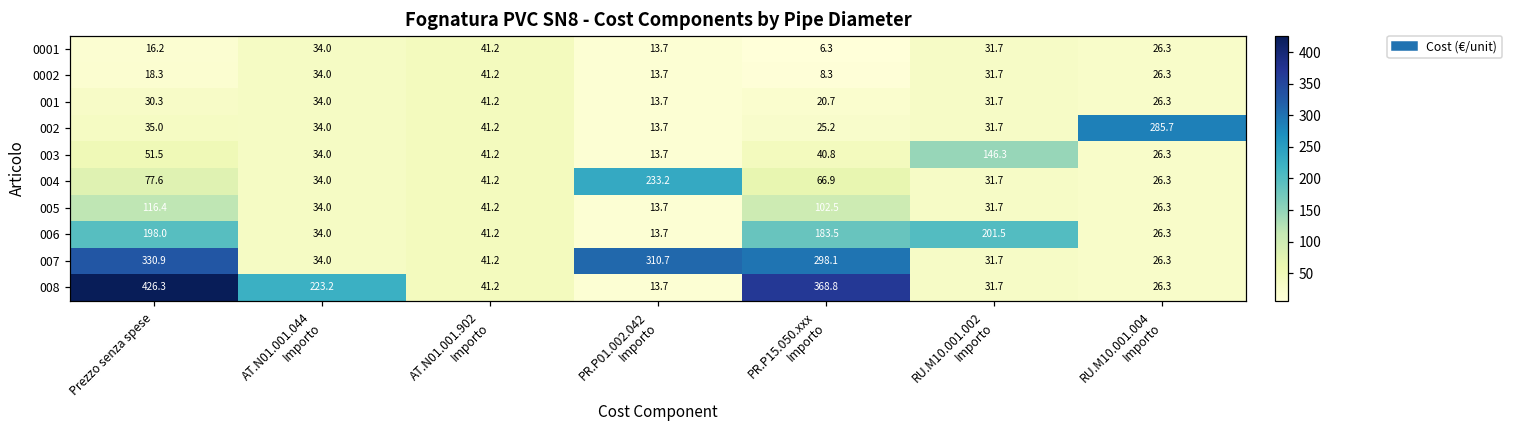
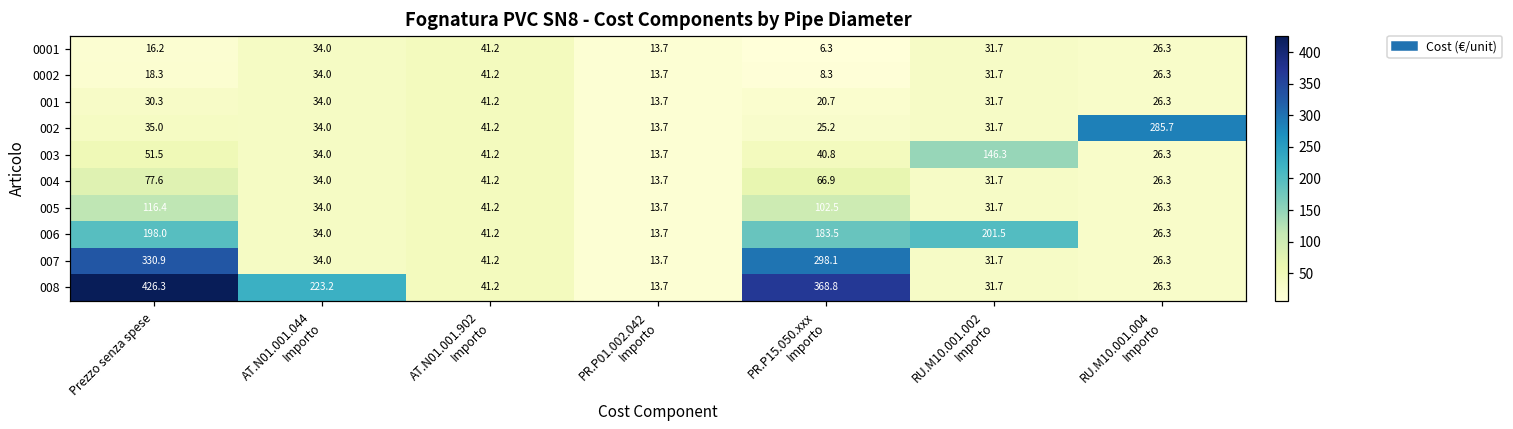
004, PR.P01.002.042 Importo: 233.2 -> 13.7
007, PR.P01.002.042 Importo: 310.7 -> 13.7
